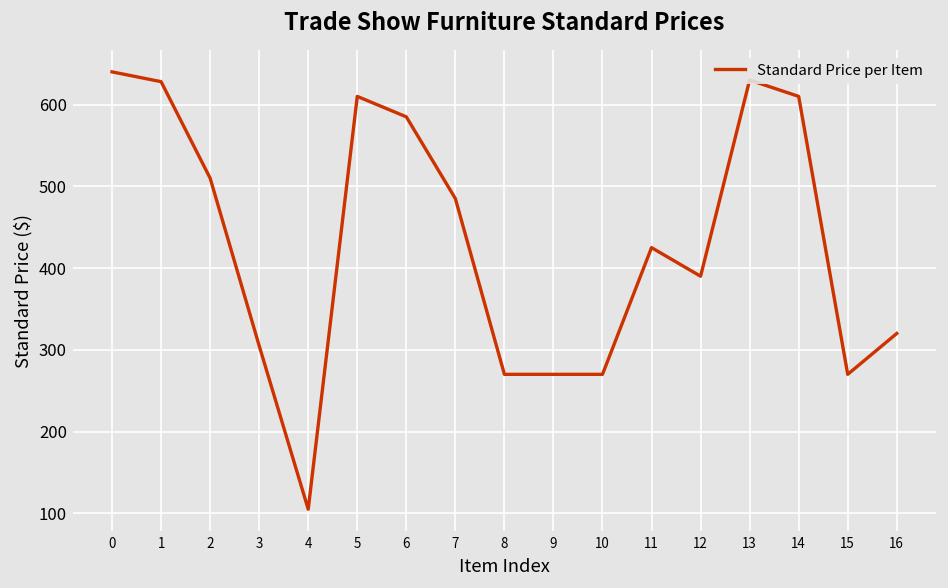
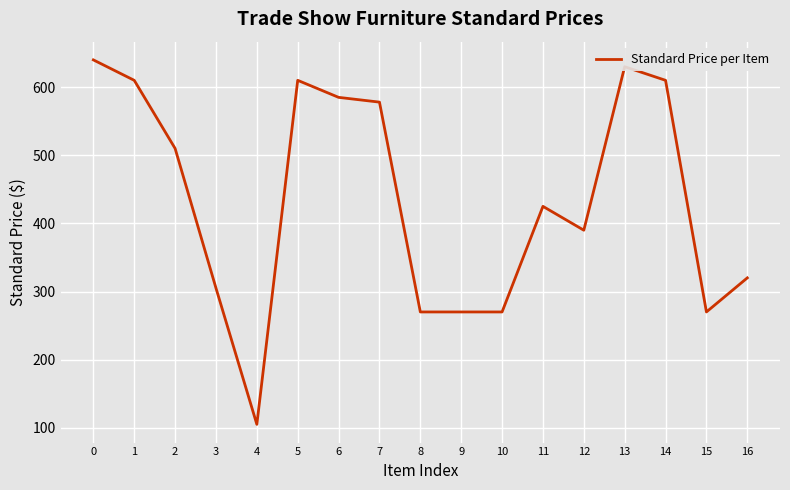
1: 630 -> 610
7: 490 -> 580
